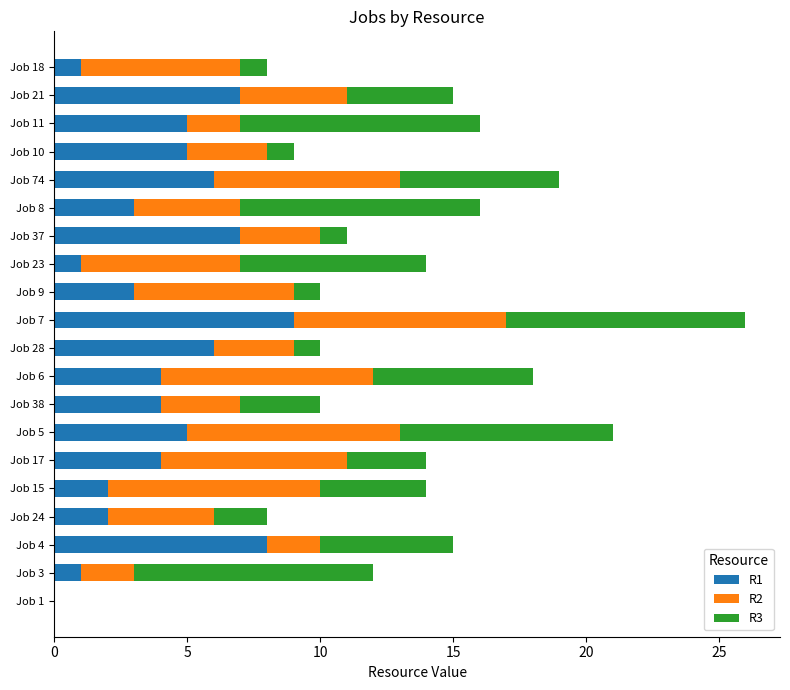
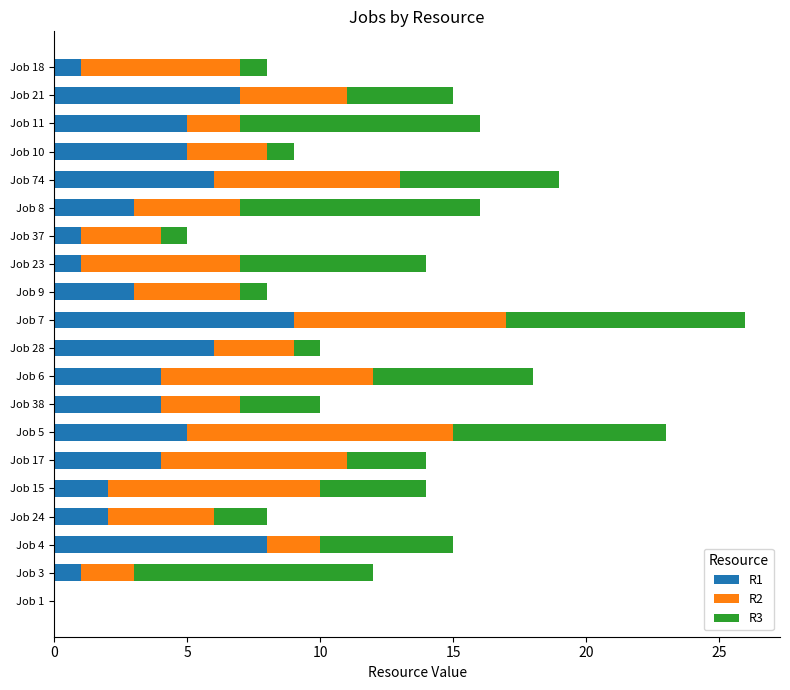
R1, Job 37: 7 -> 1
R2, Job 9: 6 -> 4
R2, Job 5: 8 -> 10
